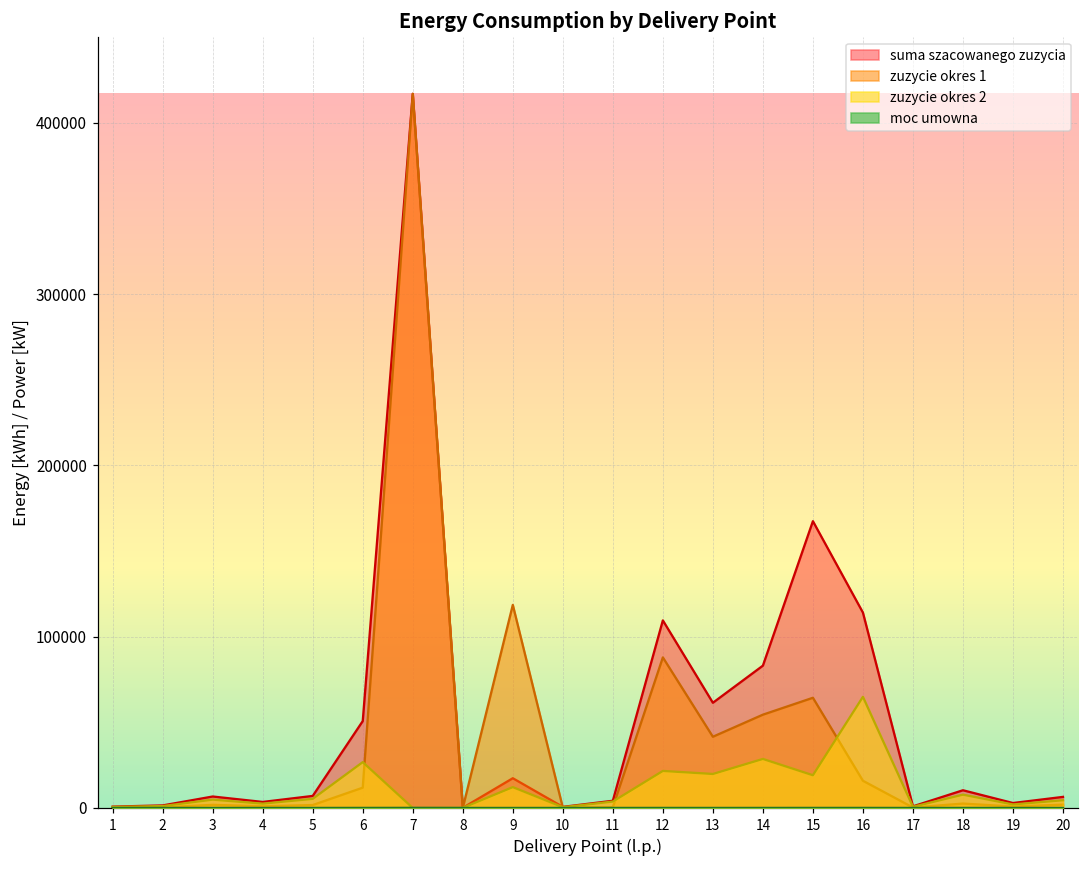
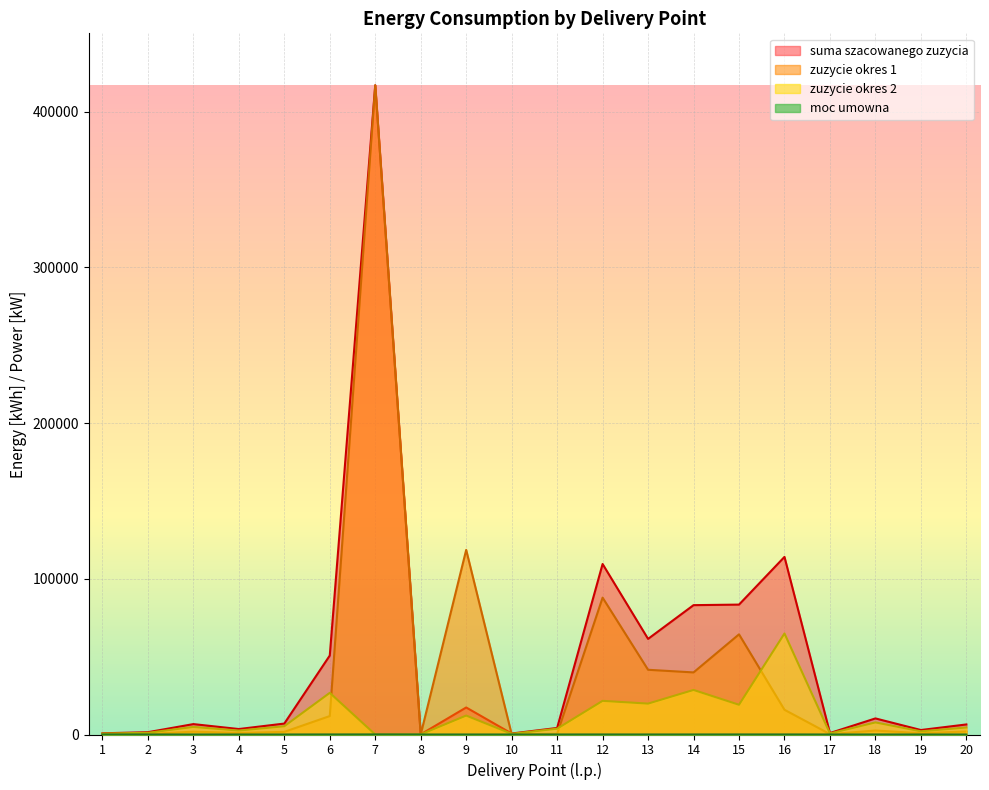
zuzycie okres 1, 14: 54000 -> 40000
suma szacowanego zuzycia, 15: 167000 -> 83000
